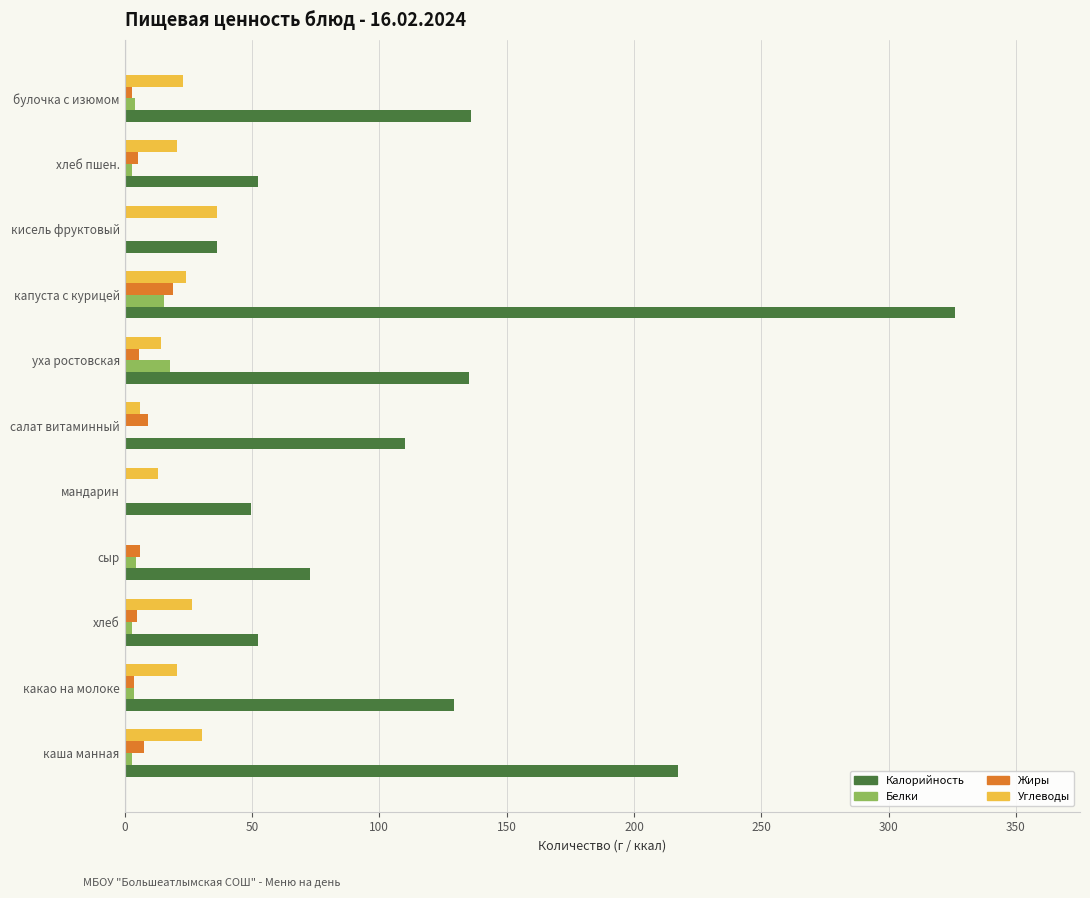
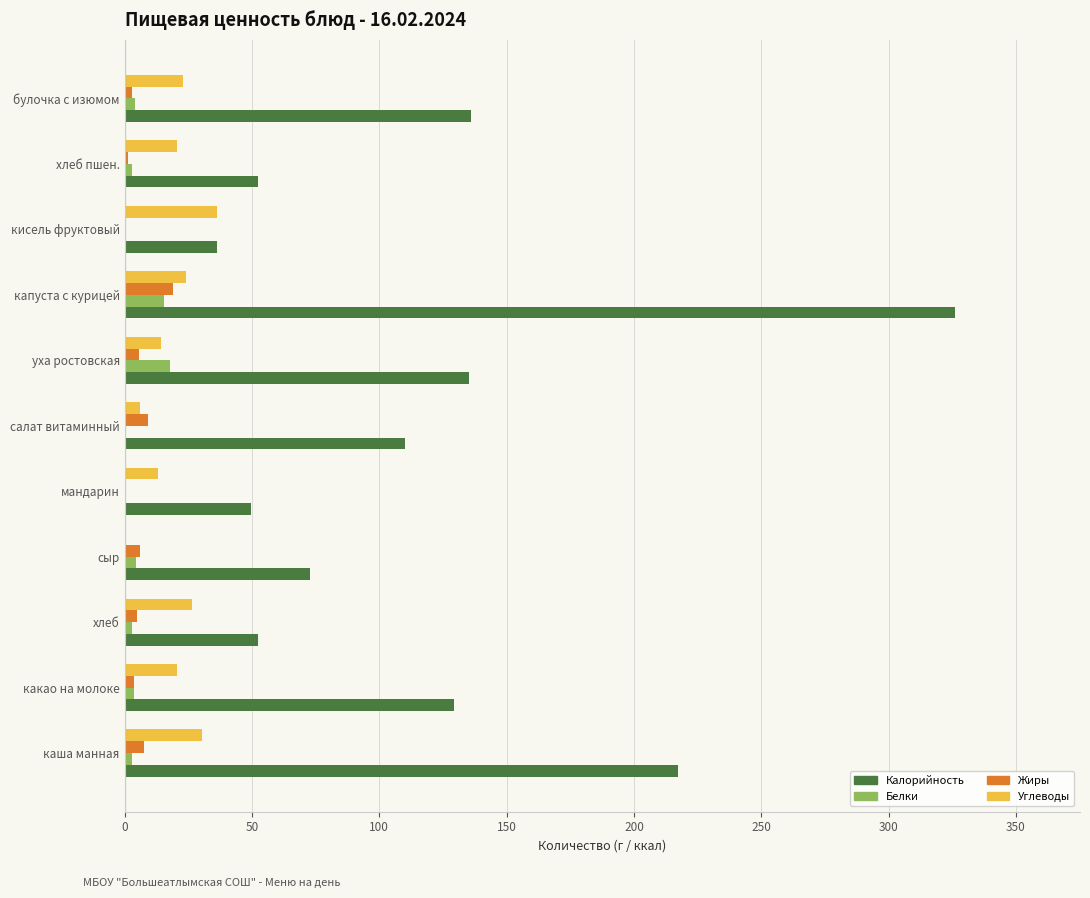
Жиры, хлеб пшен.: 5 -> 1
